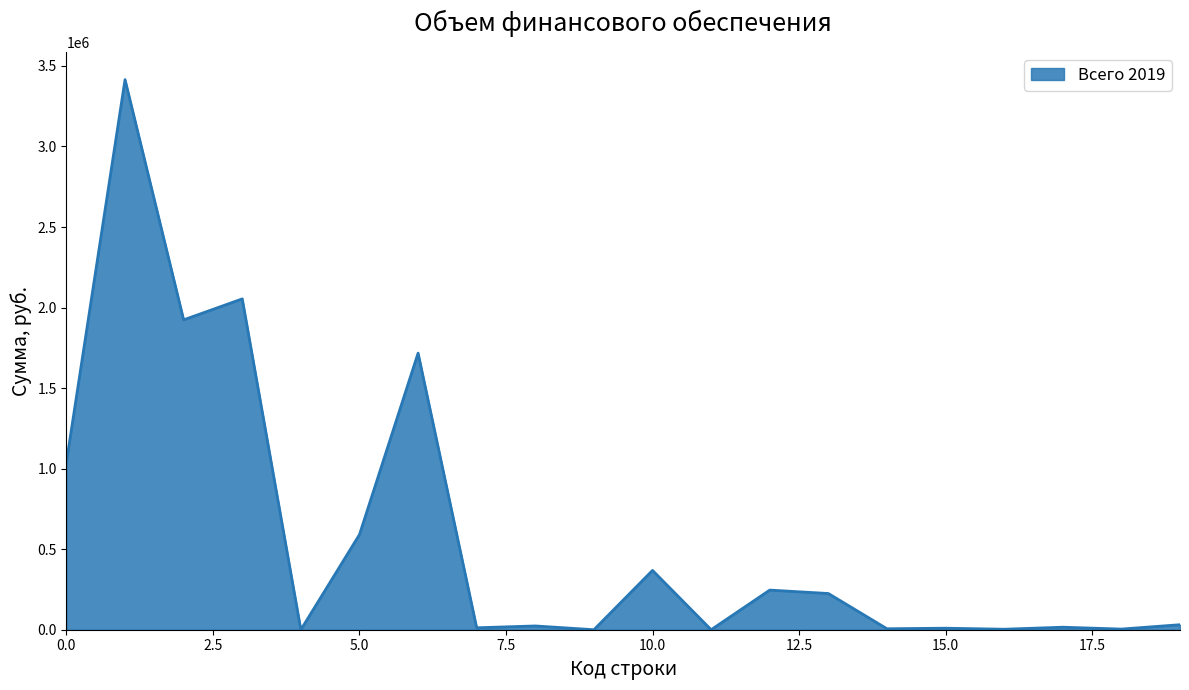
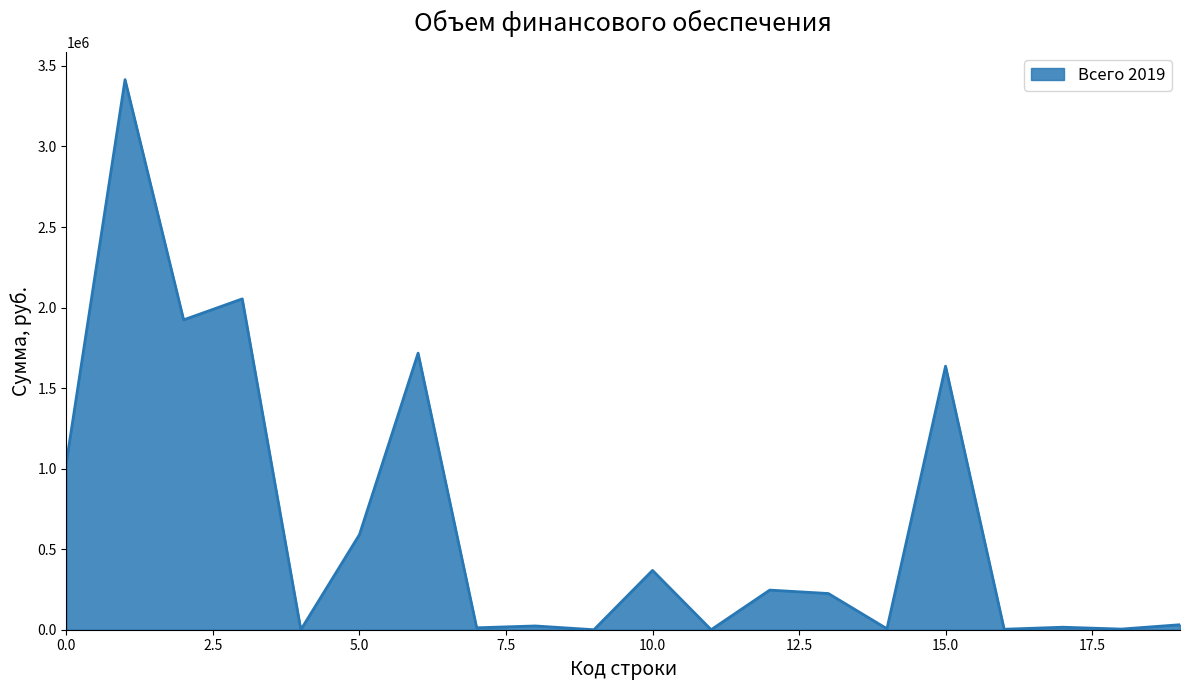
15.0: 10000 -> 1640000
